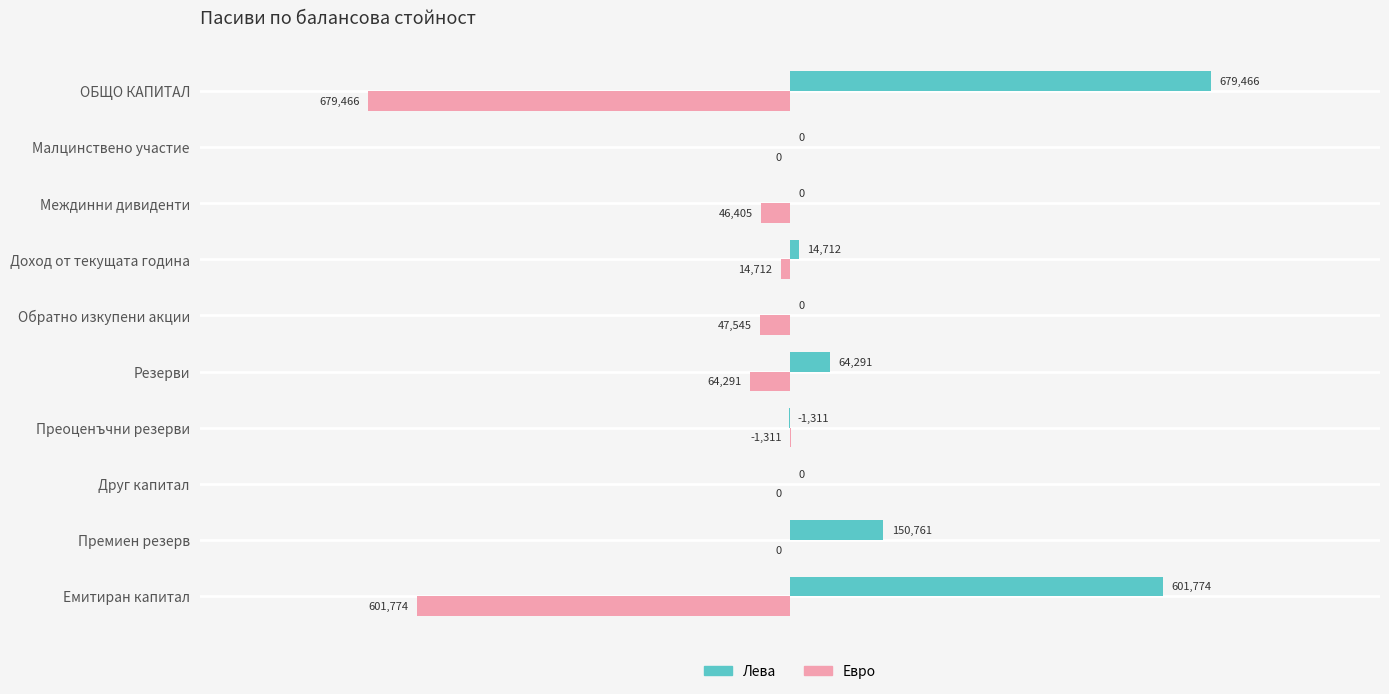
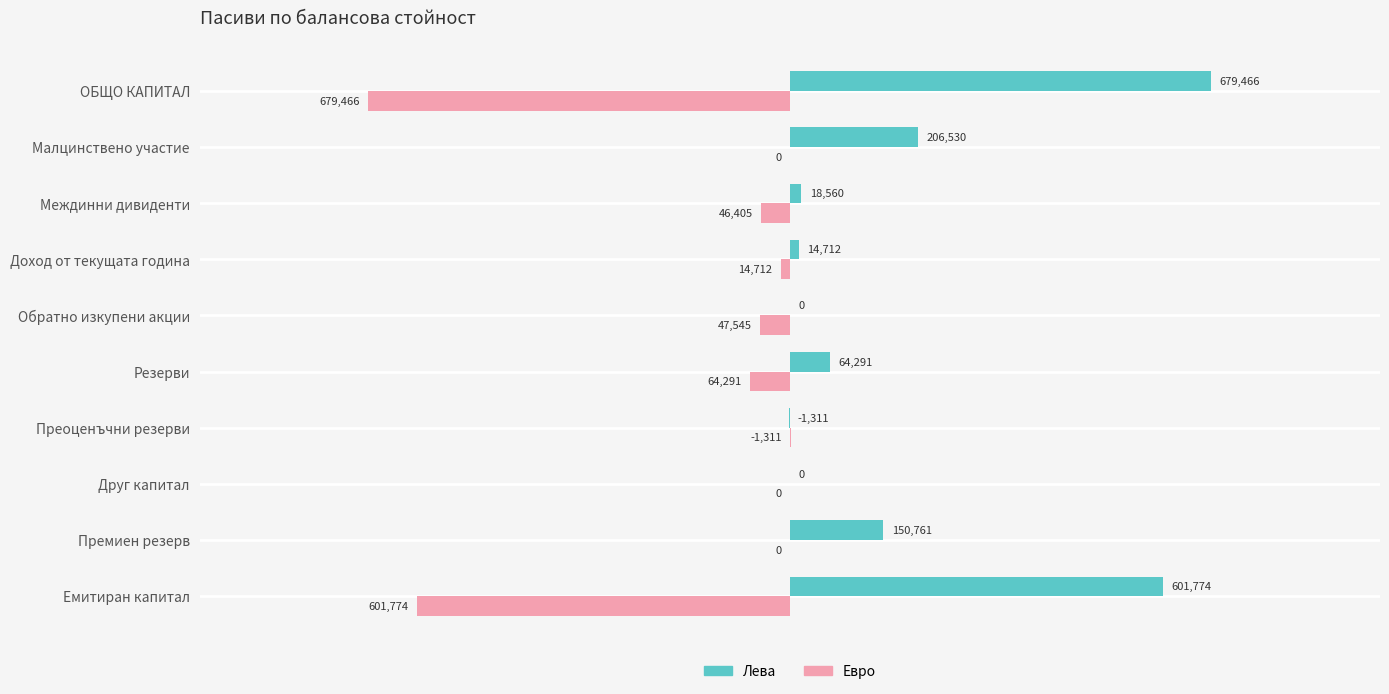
Лева, Малцинствено участие: 0 -> 206,530
Лева, Междинни дивиденти: 0 -> 18,560
